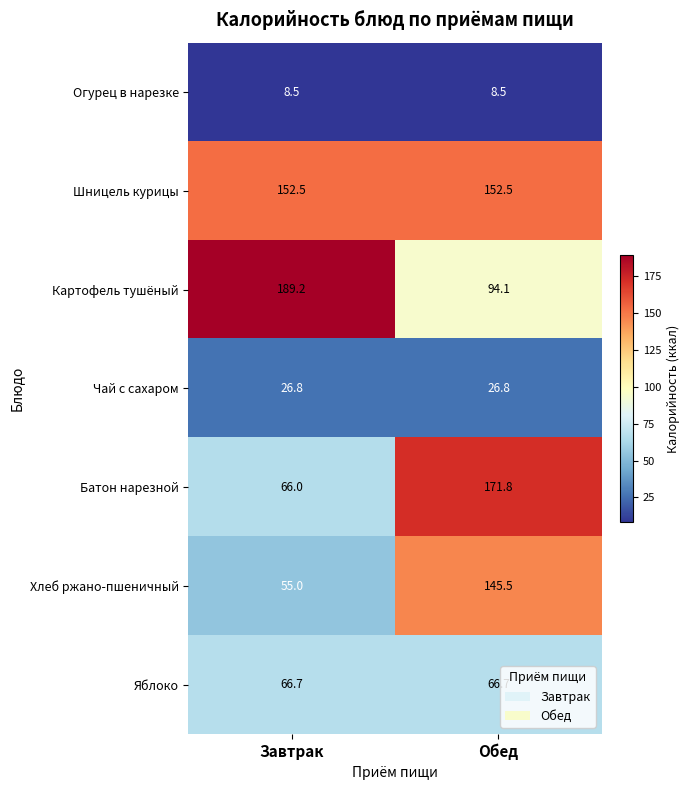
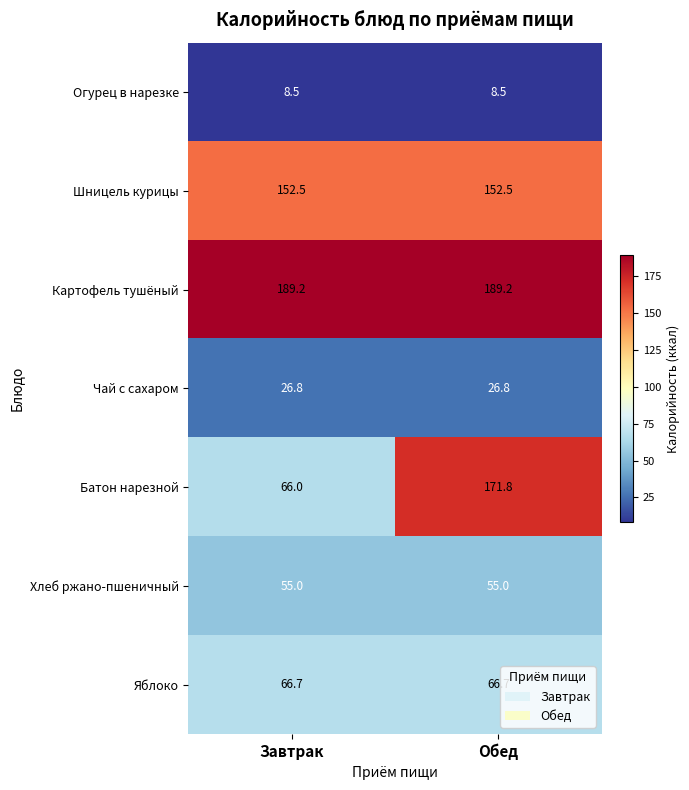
Картофель тушёный, Обед: 94.1 -> 189.2
Хлеб ржано-пшеничный, Обед: 145.5 -> 55.0
